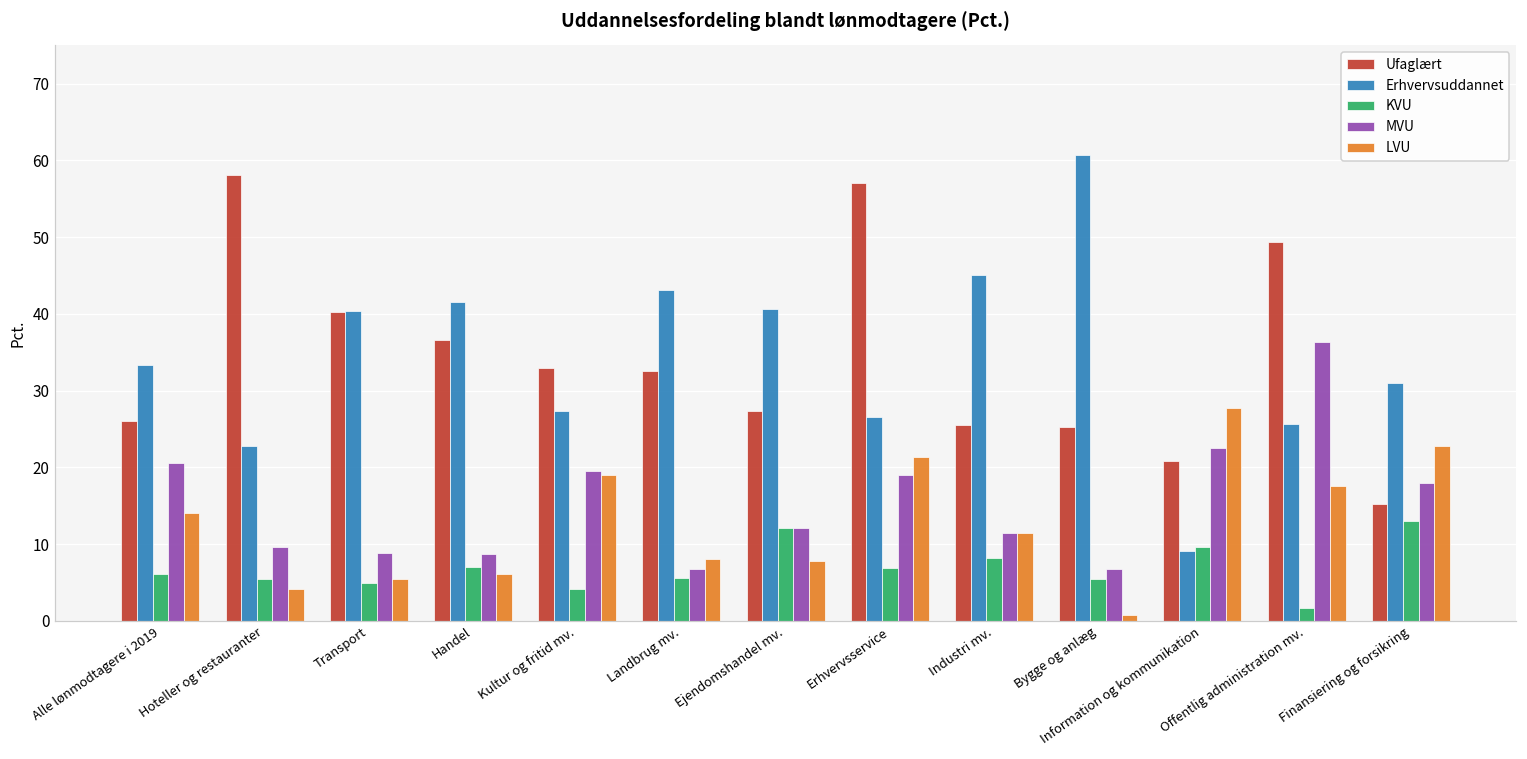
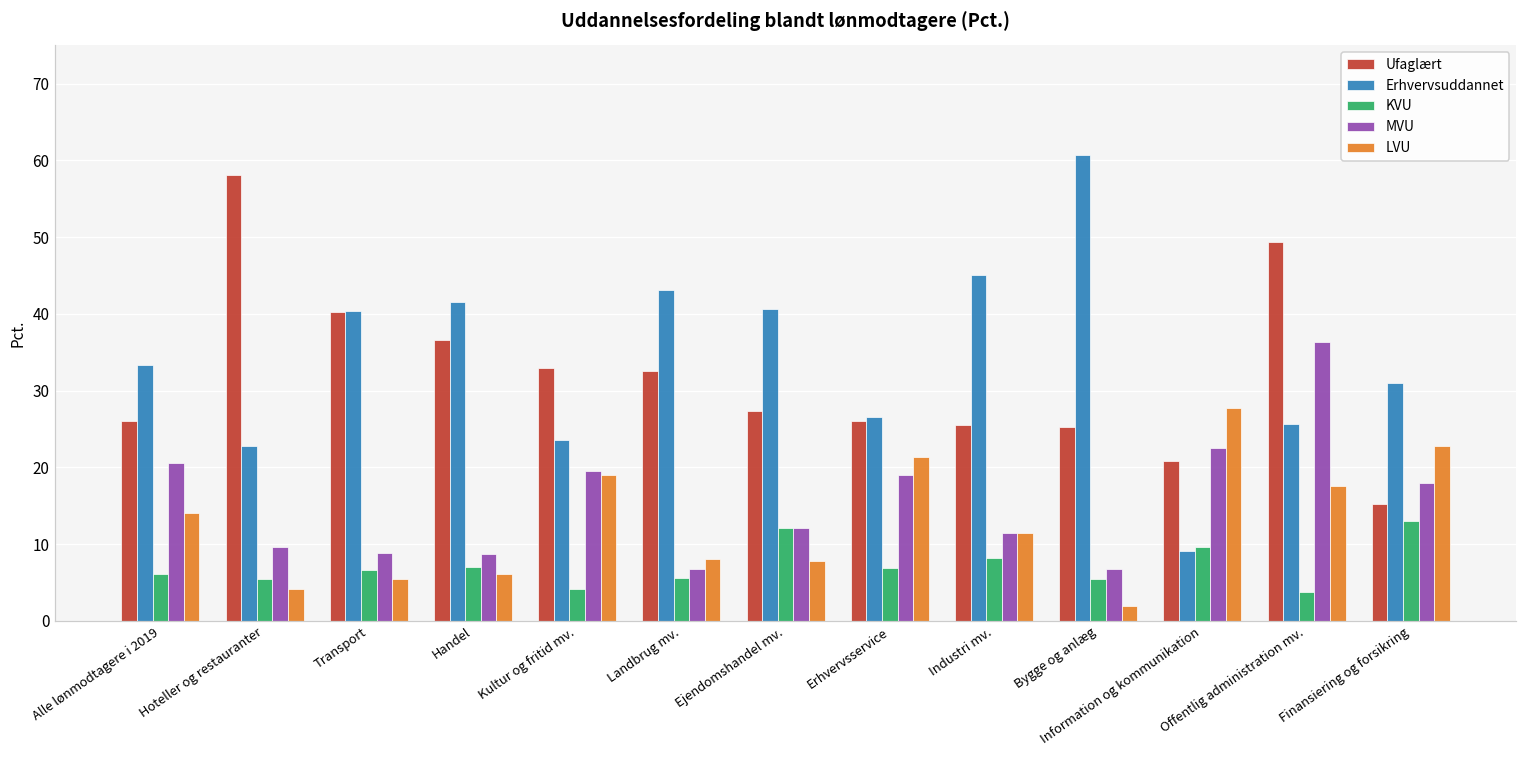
KVU, Transport: 5 -> 7
Erhvervsuddannet, Kultur og fritid mv.: 27 -> 24
Ufaglært, Erhvervsservice: 57 -> 26
LVU, Bygge og anlæg: 1 -> 2
KVU, Offentlig administration mv.: 2 -> 4
